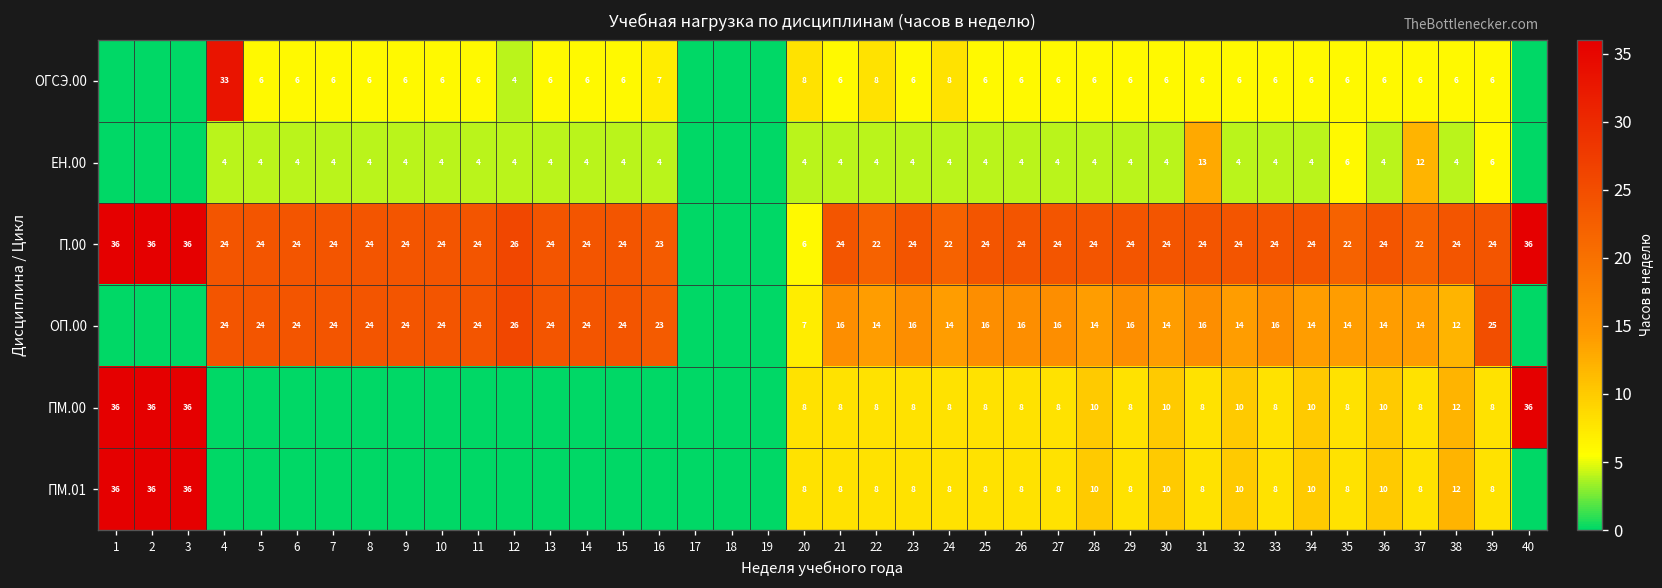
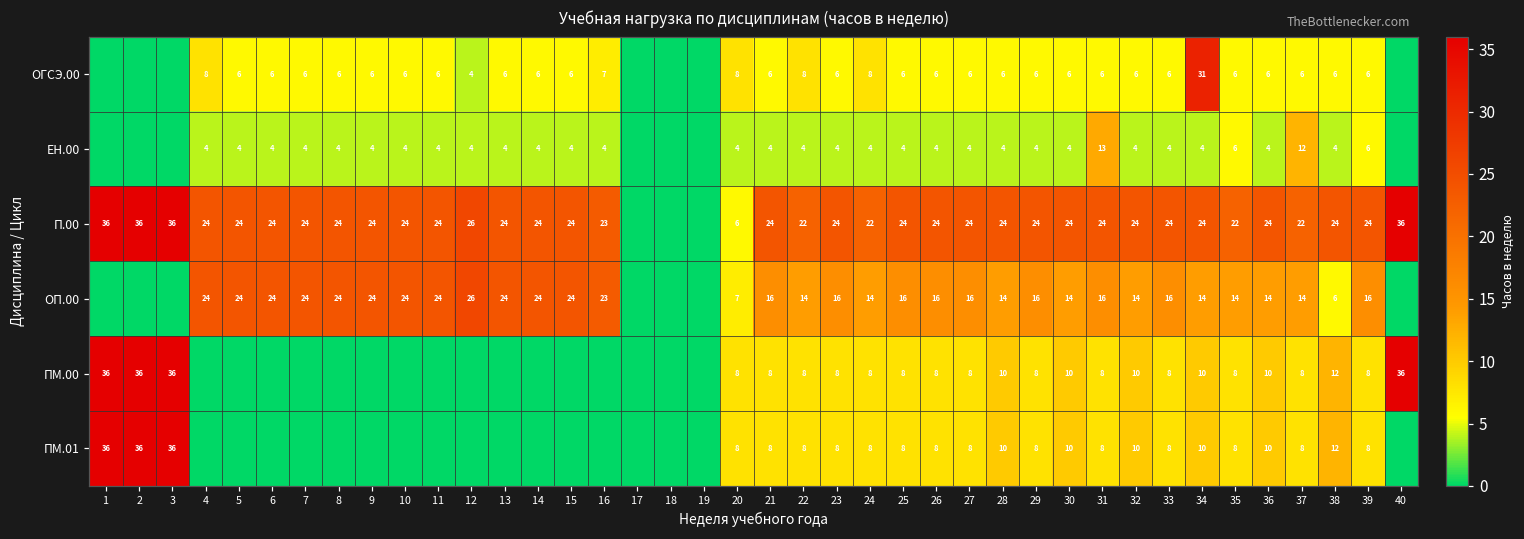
ОГСЭ.00, 4: 33 -> 8
ОГСЭ.00, 34: 6 -> 31
ОП.00, 38: 12 -> 6
ОП.00, 39: 25 -> 16
